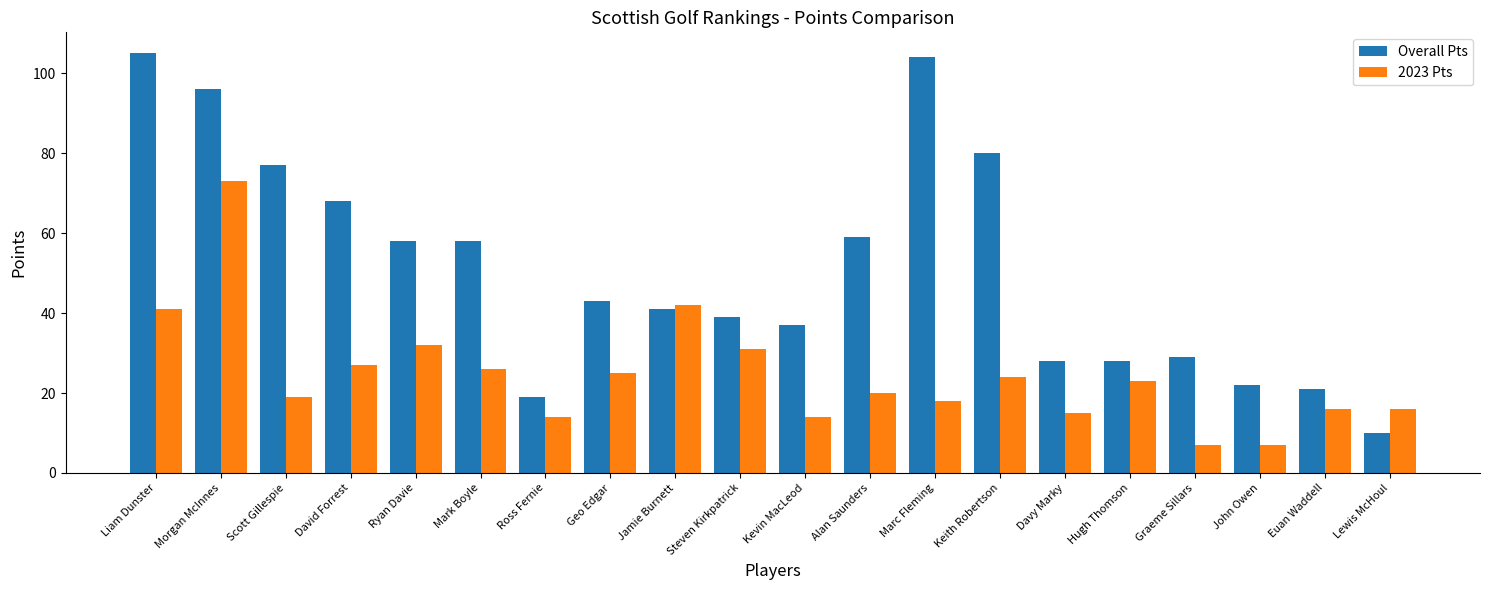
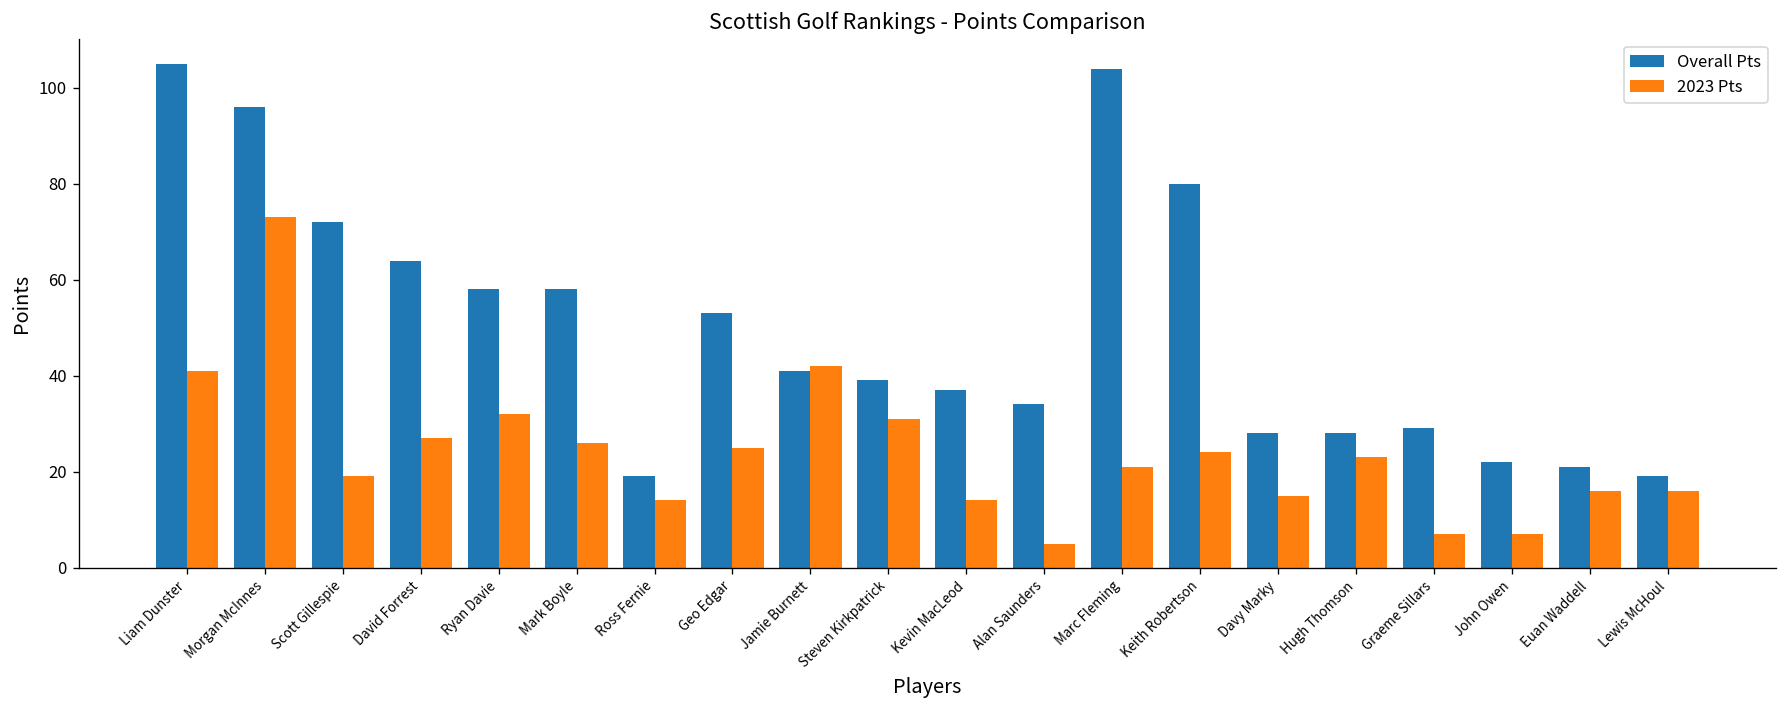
Overall Pts, Scott Gillespie: 77 -> 72
Overall Pts, David Forrest: 68 -> 64
Overall Pts, Geo Edgar: 43 -> 53
Overall Pts, Alan Saunders: 59 -> 34
2023 Pts, Alan Saunders: 20 -> 5
2023 Pts, Marc Fleming: 18 -> 21
Overall Pts, Lewis McHoul: 10 -> 19
